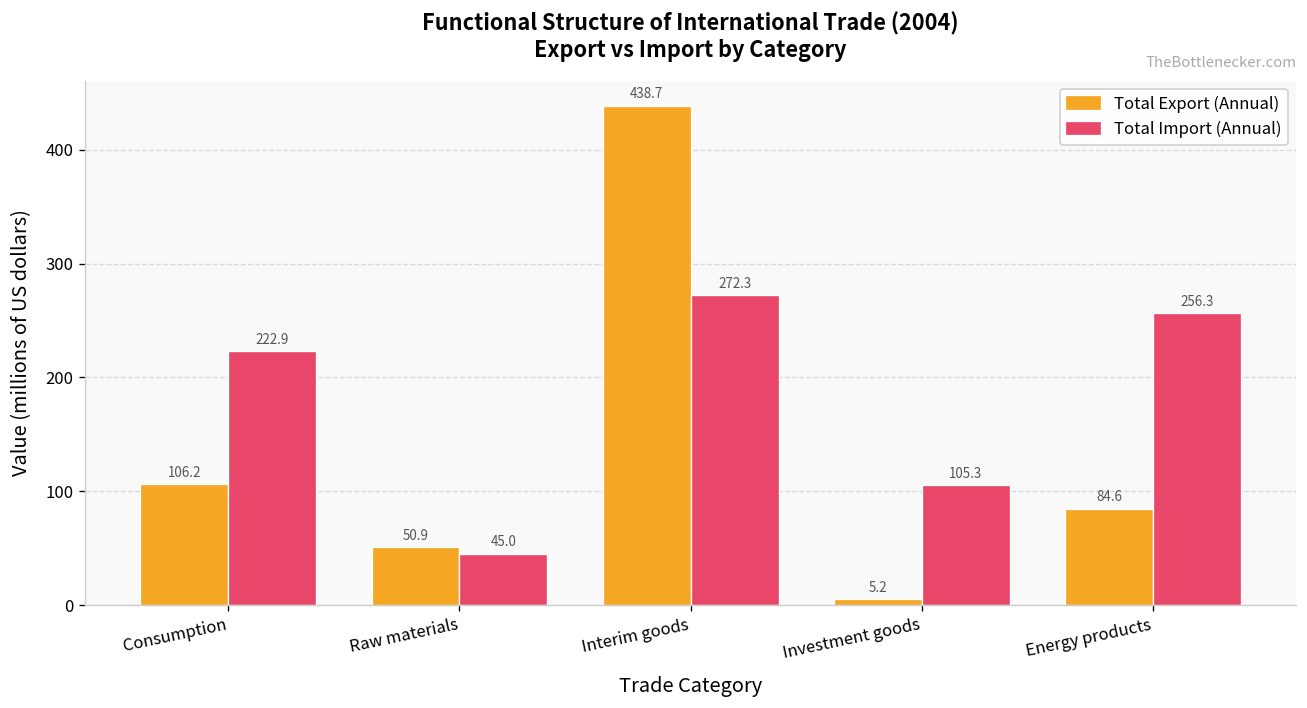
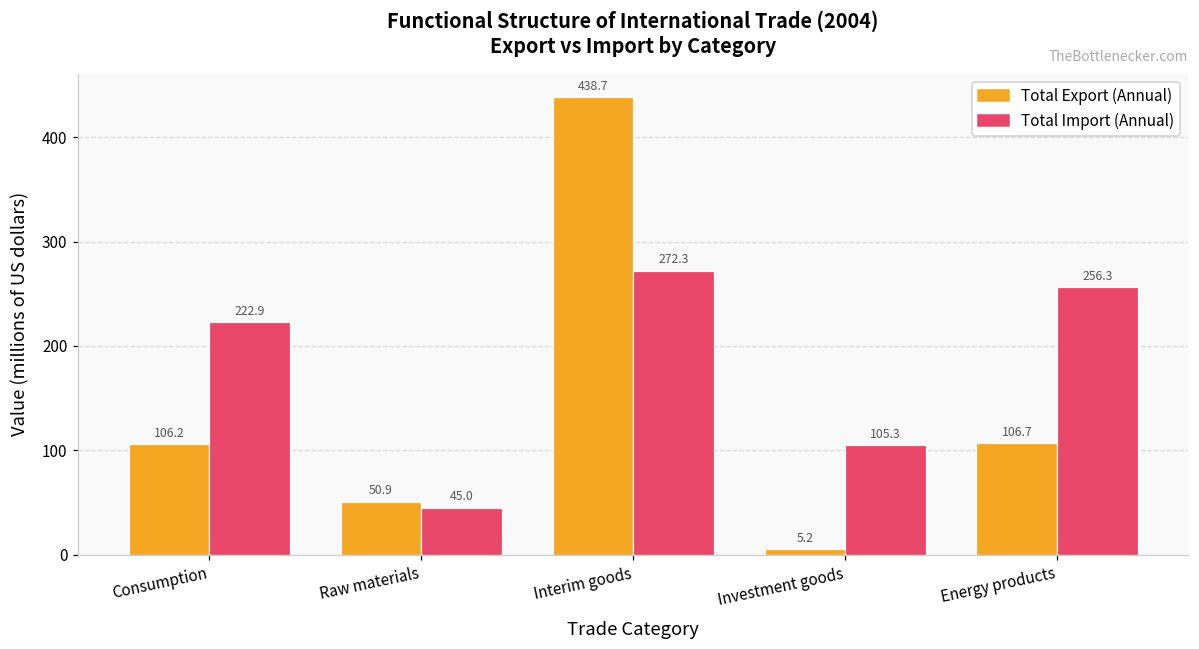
Total Export (Annual), Energy products: 84.6 -> 106.7
